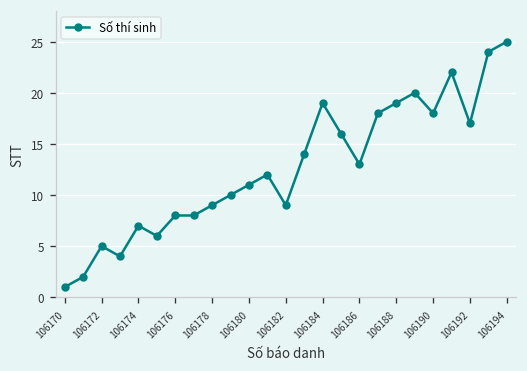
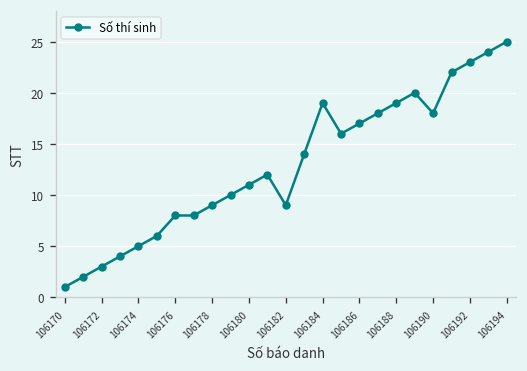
106172: 5 -> 3
106174: 7 -> 5
106186: 13 -> 17
106192: 17 -> 23
